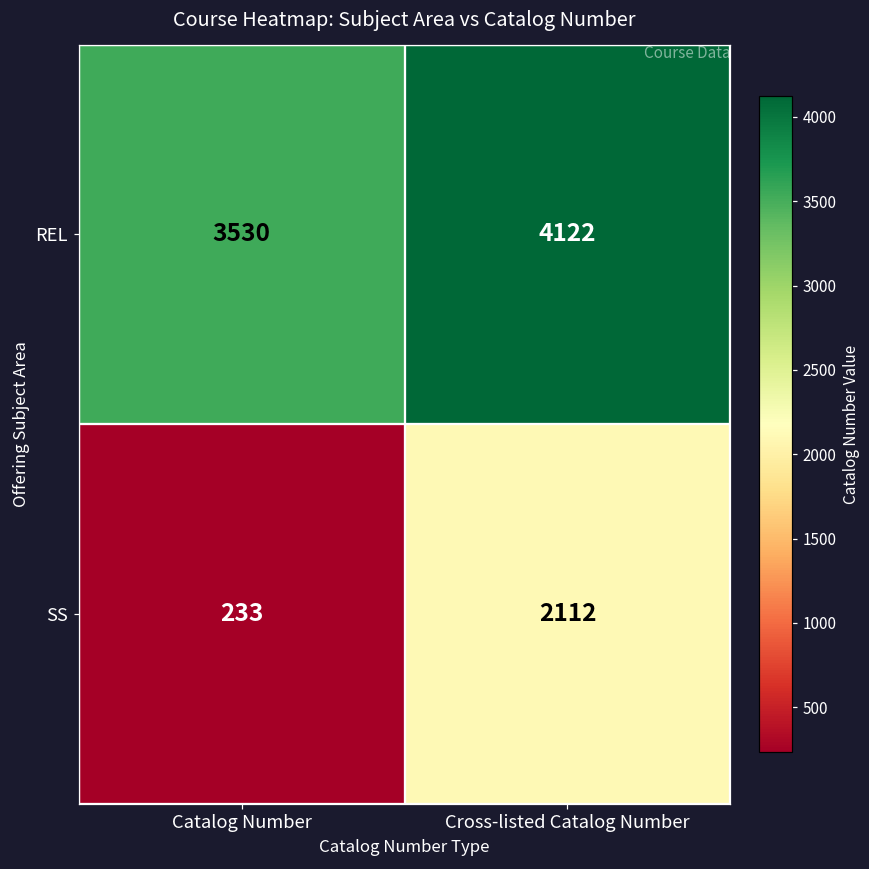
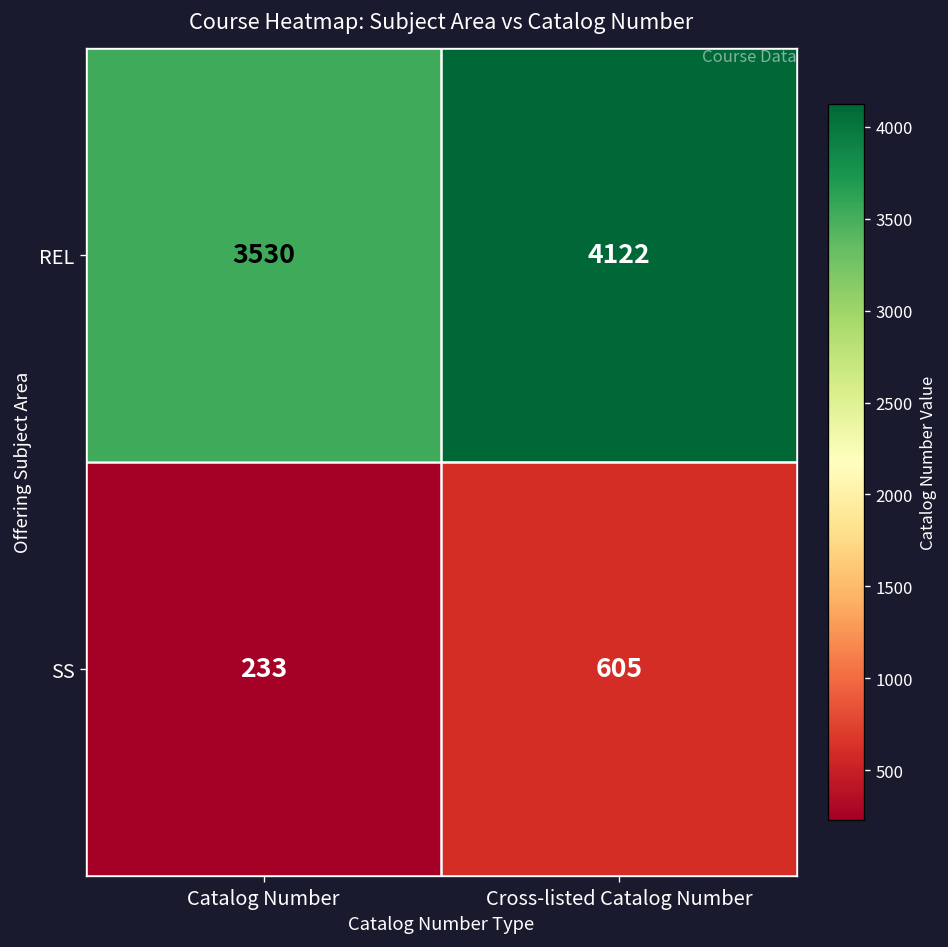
SS, Cross-listed Catalog Number: 2112 -> 605
